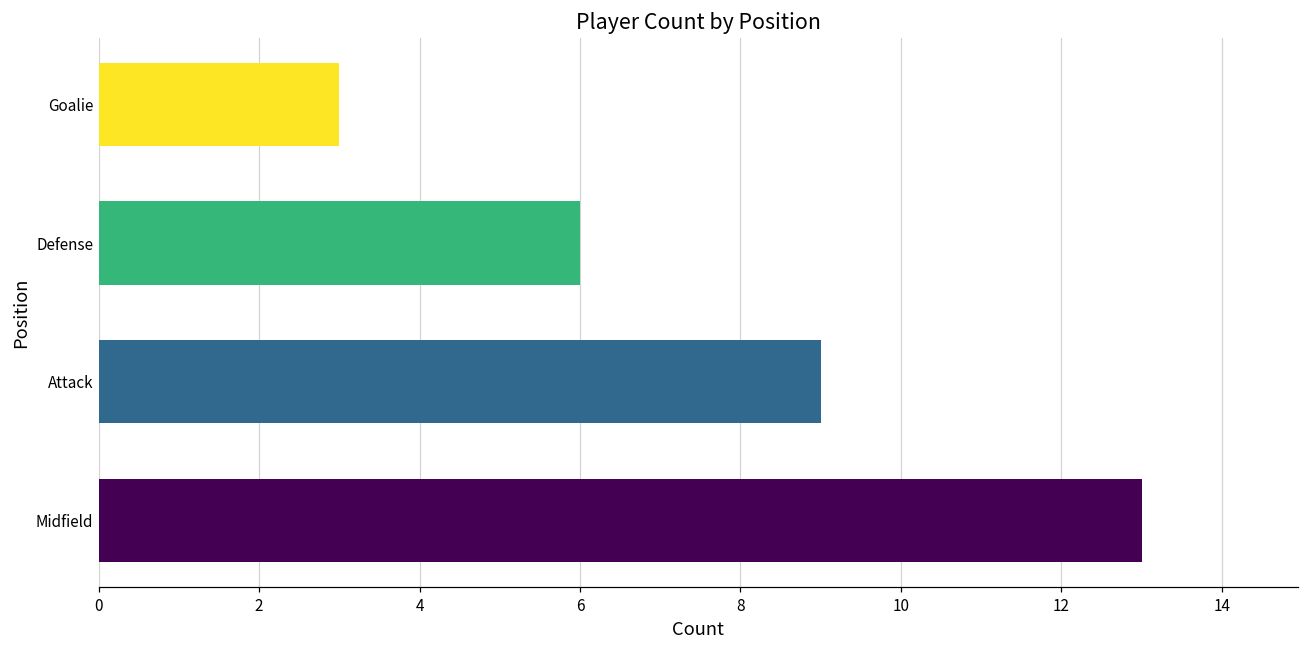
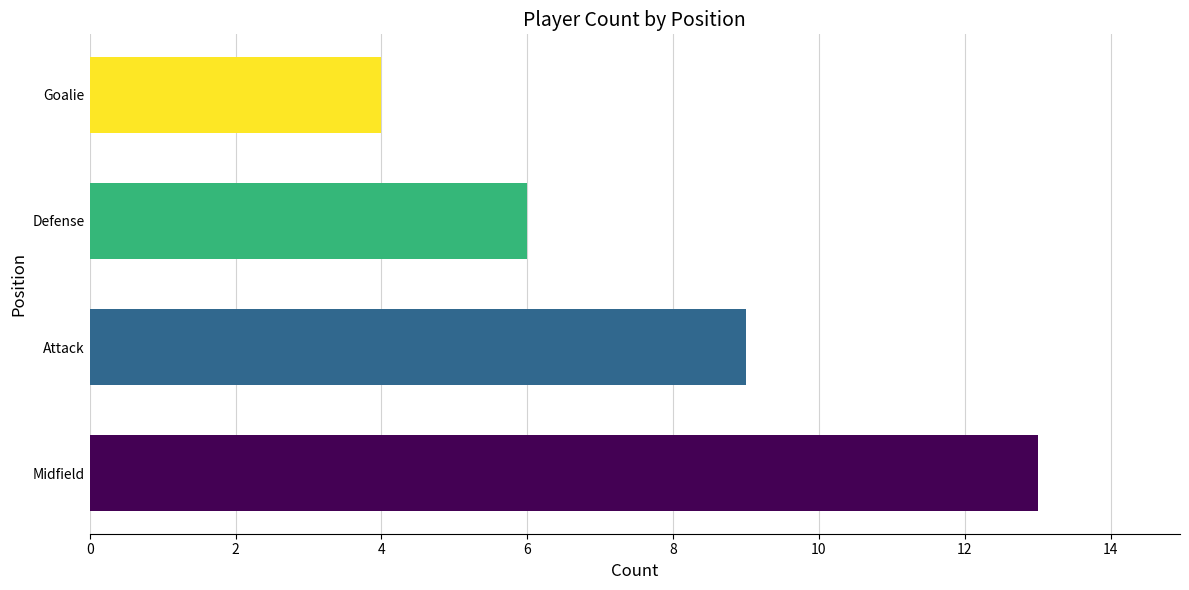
Goalie: 3 -> 4
